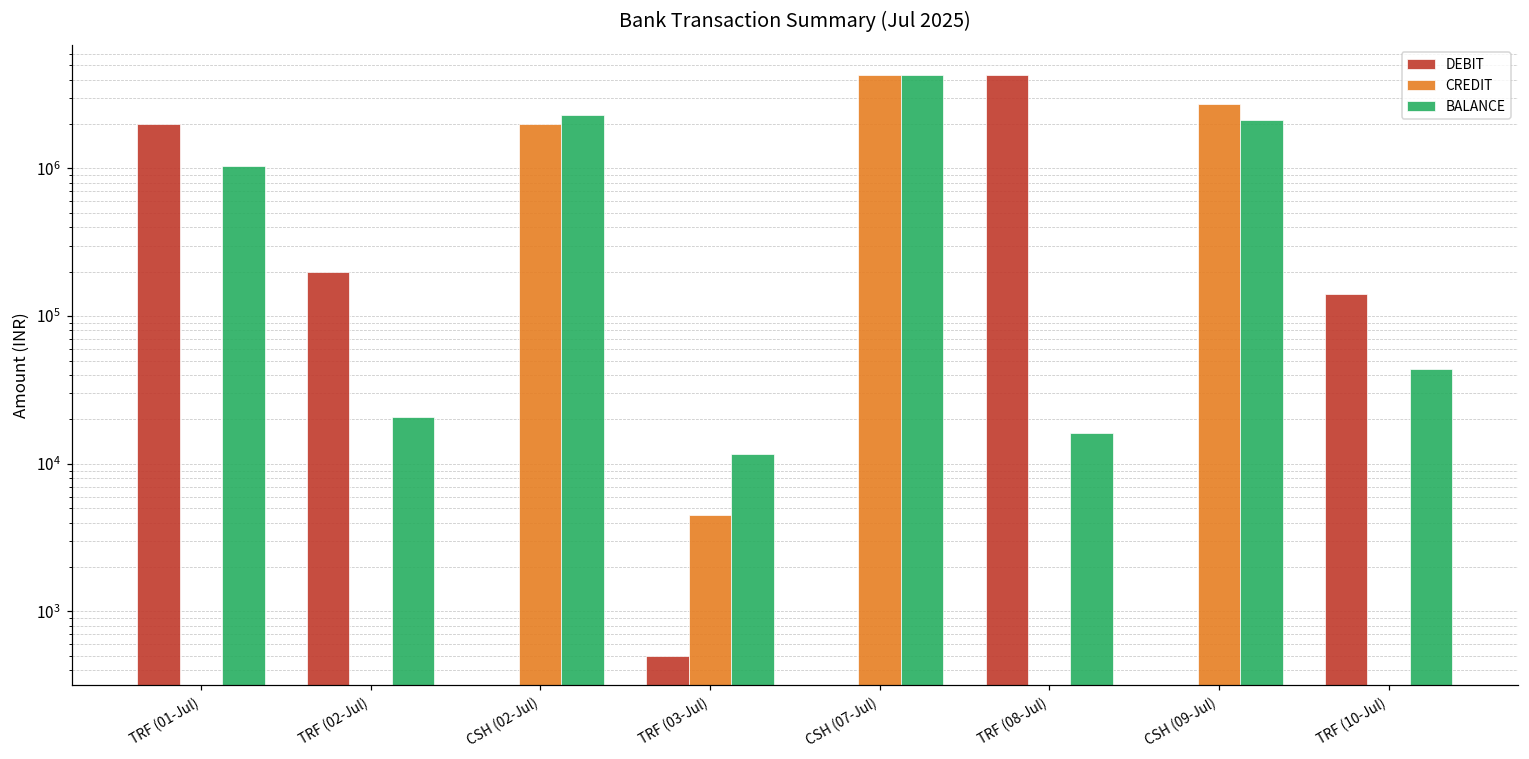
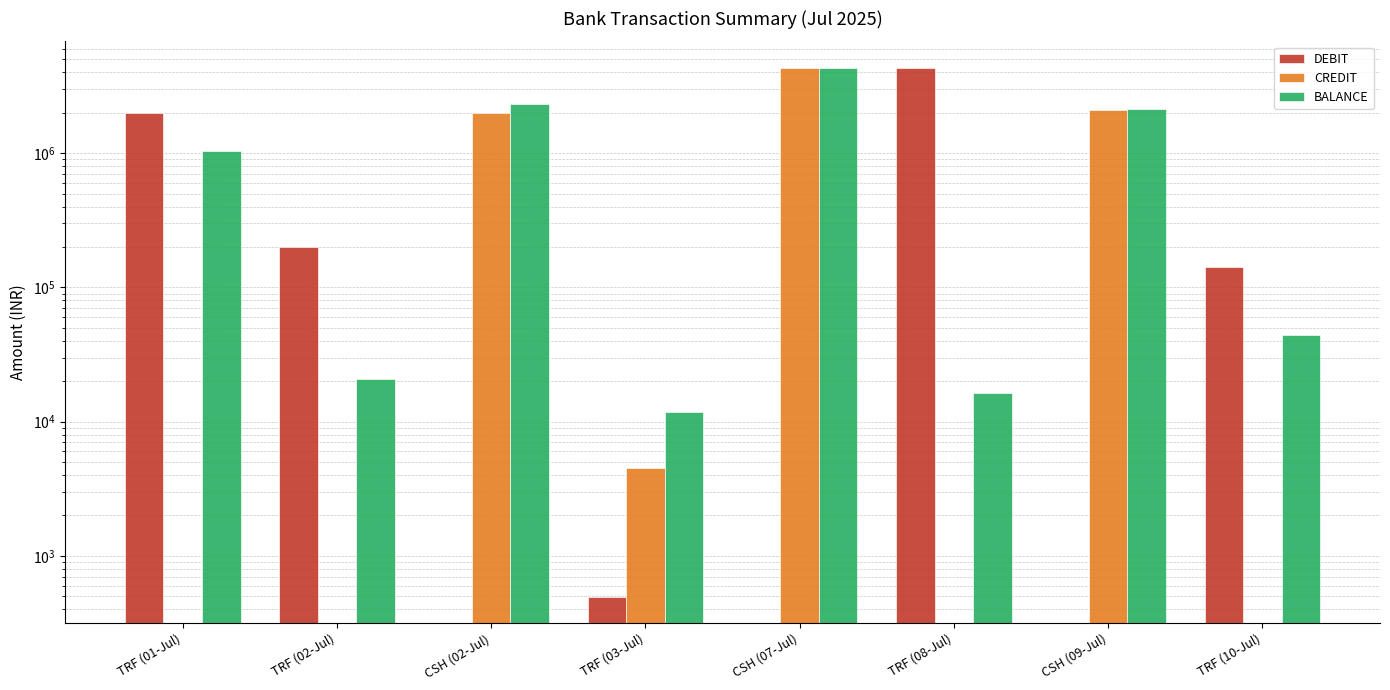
CREDIT, CSH (09-Jul): 2700000 -> 2100000
